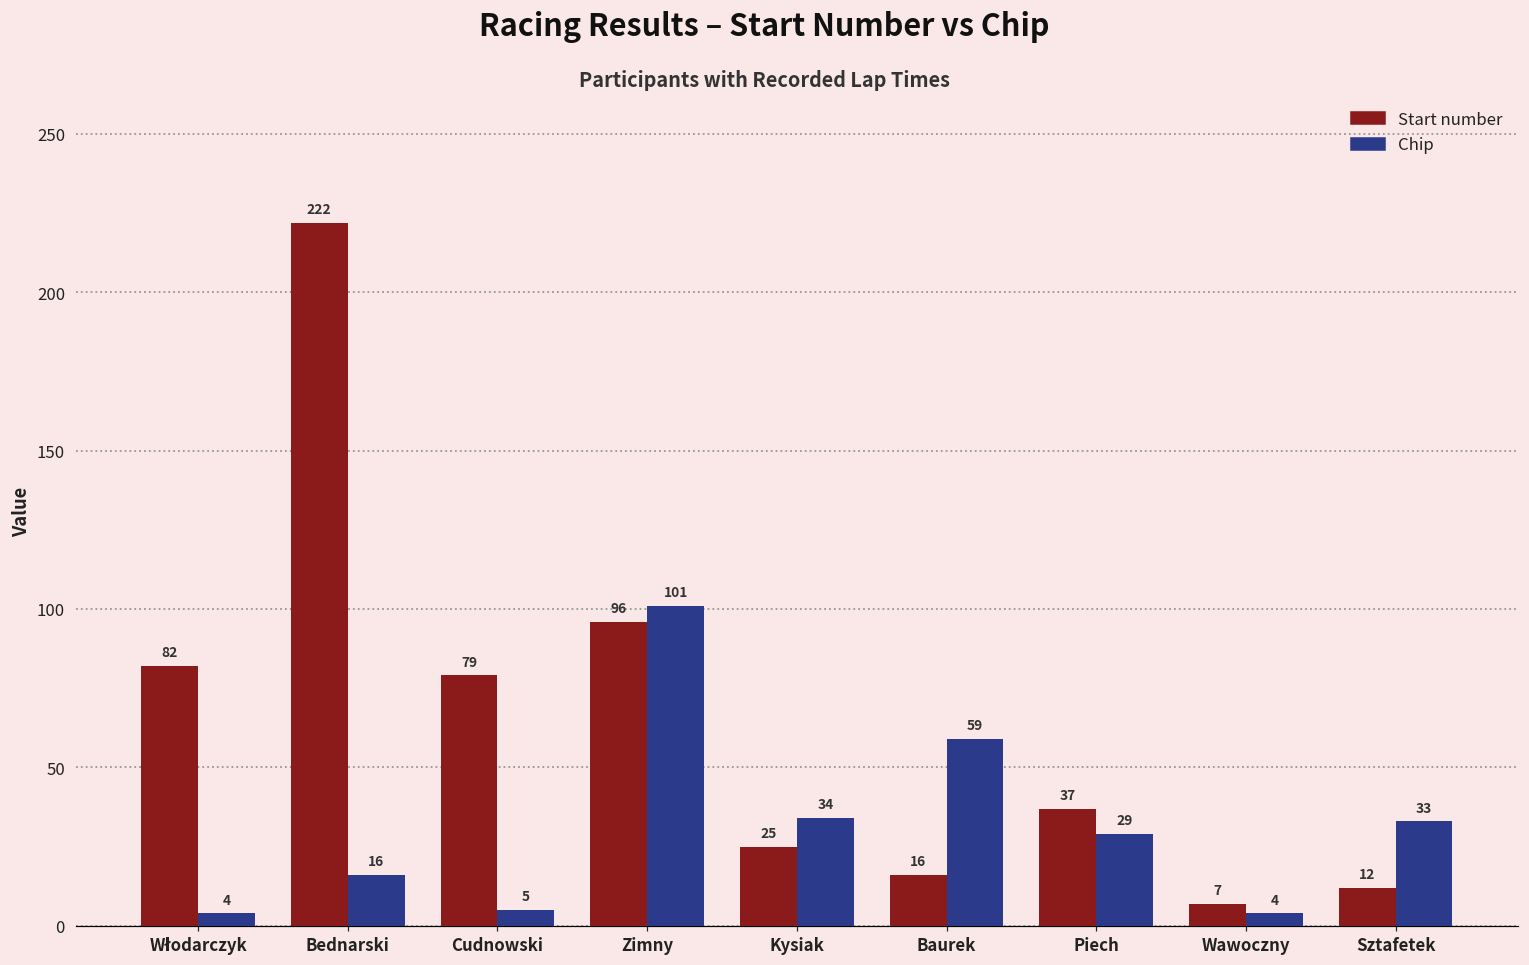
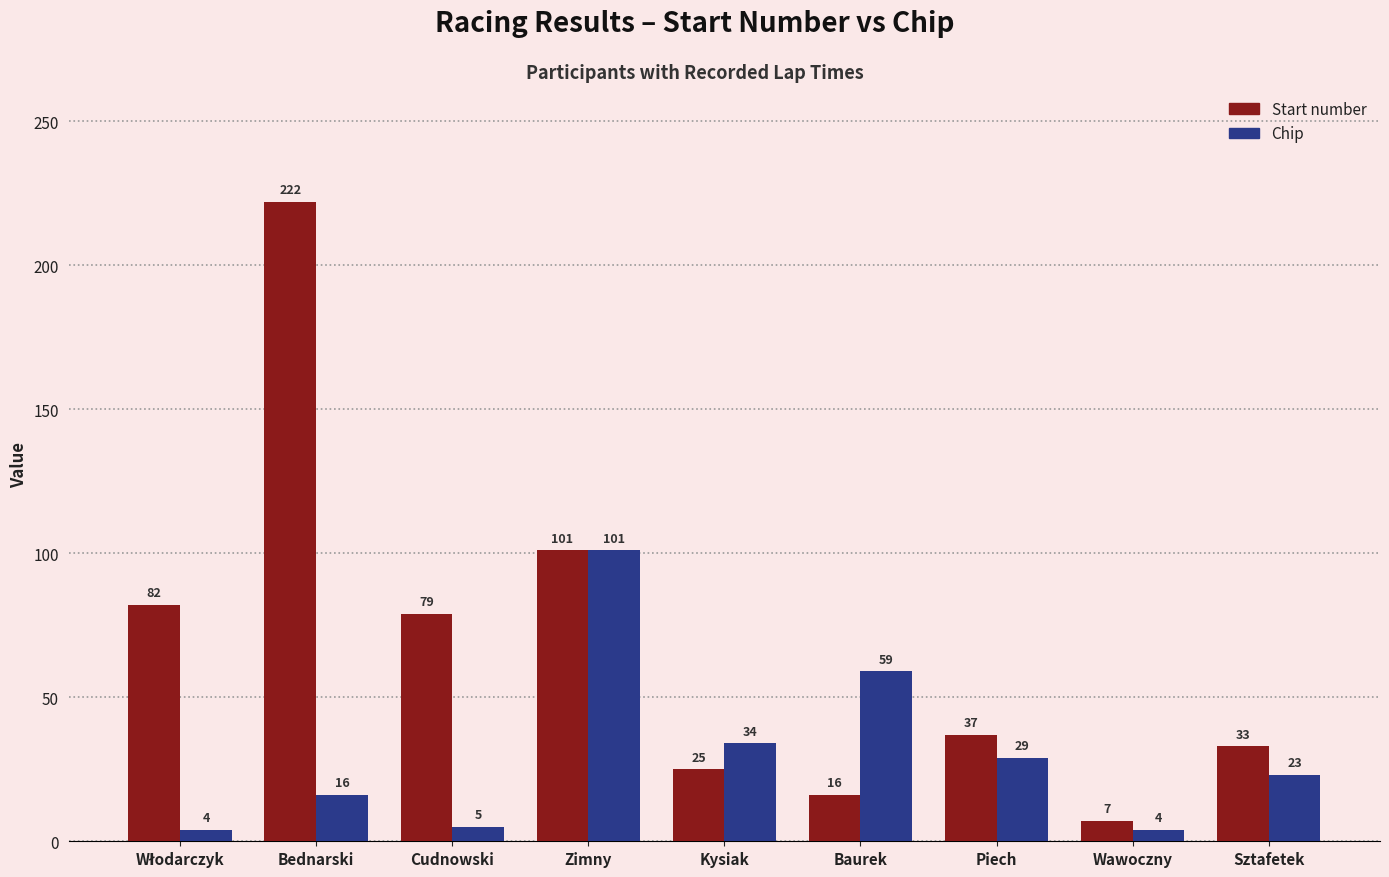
Start number, Zimny: 96 -> 101
Start number, Sztafetek: 12 -> 33
Chip, Sztafetek: 33 -> 23
